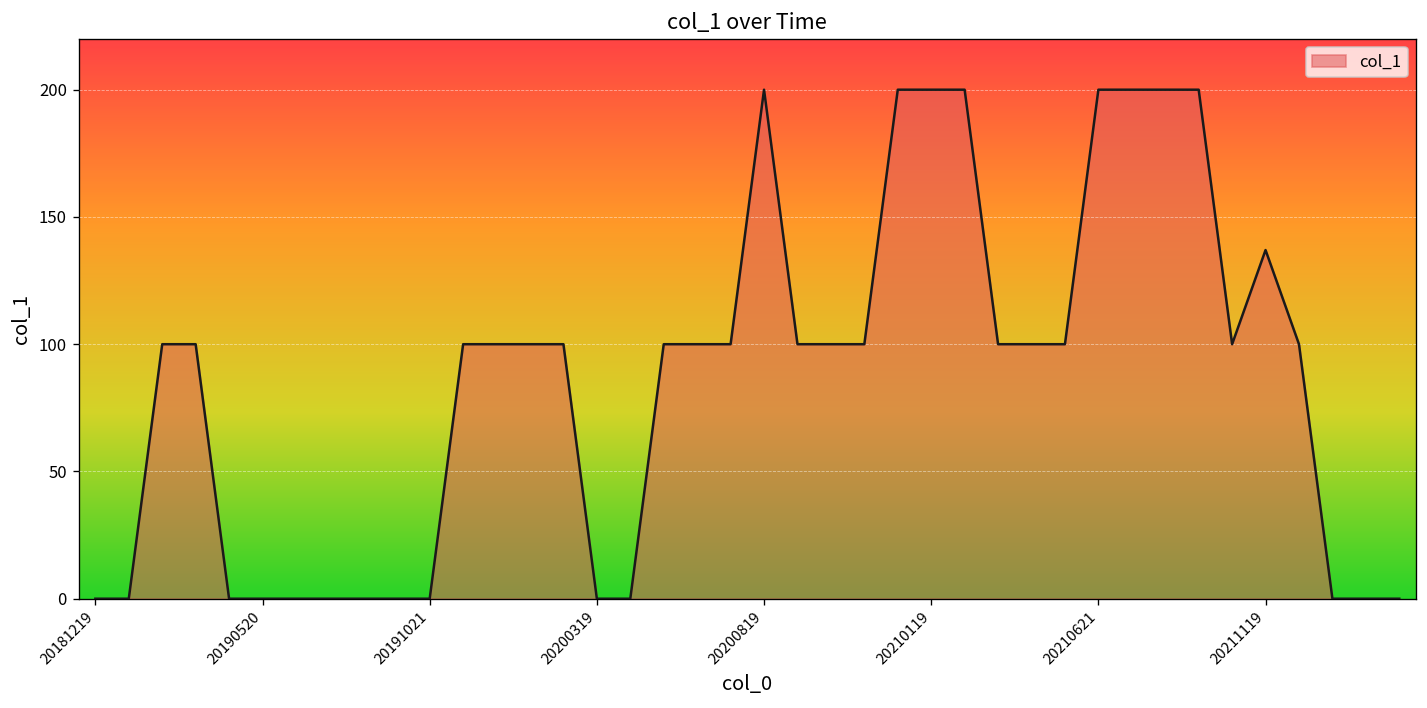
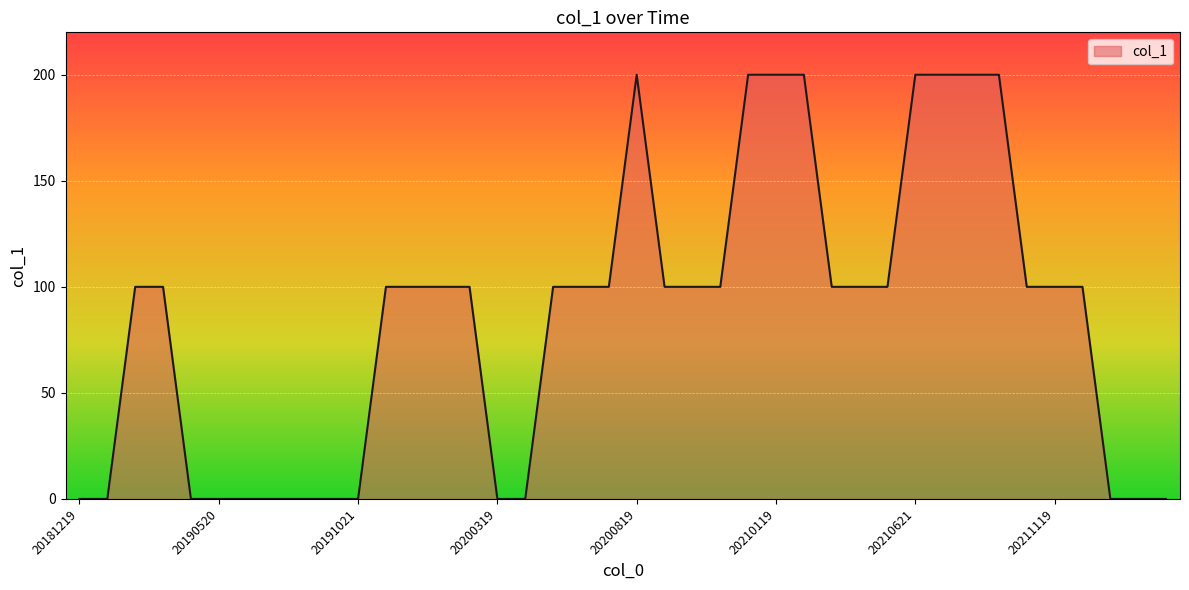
20211119: 137 -> 100
